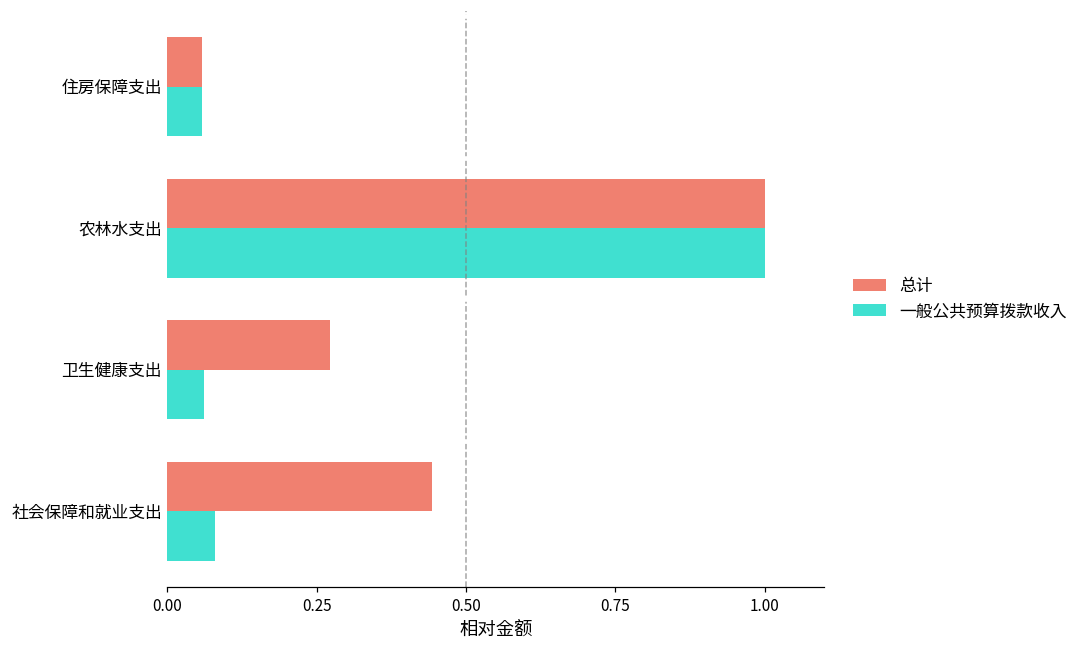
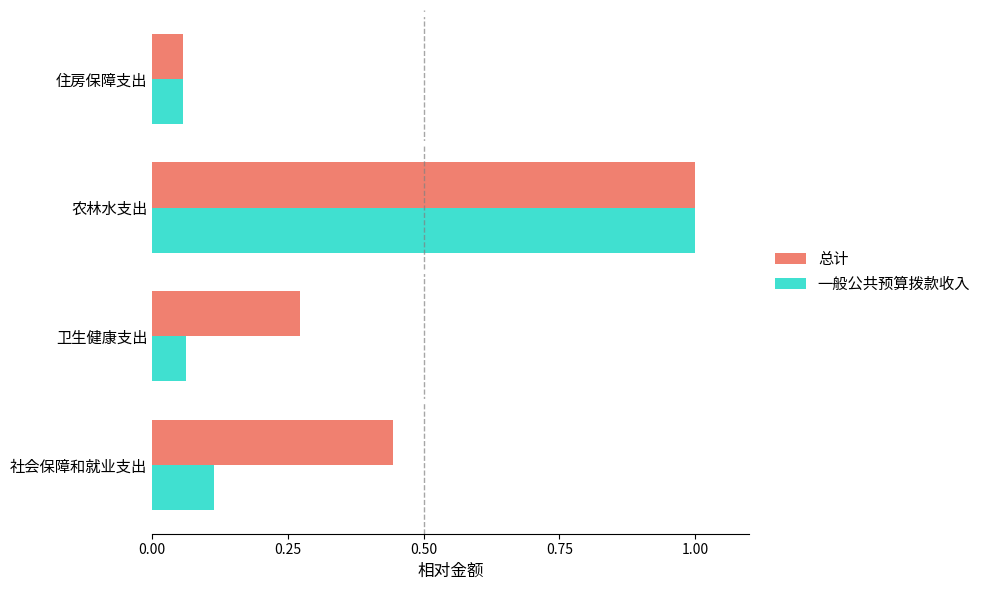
一般公共预算拨款收入, 社会保障和就业支出: 0.08 -> 0.11
